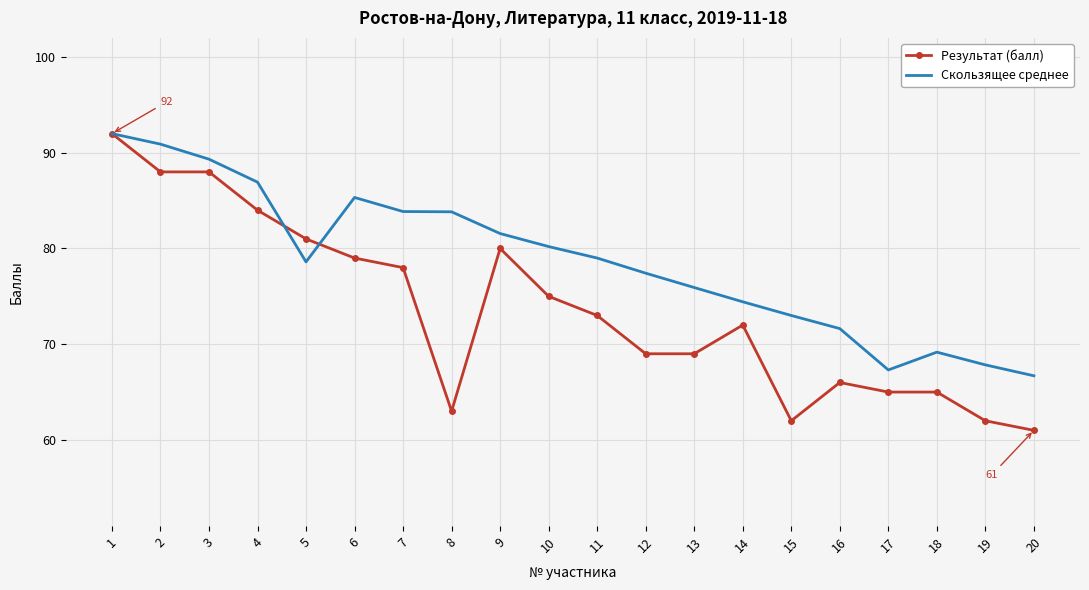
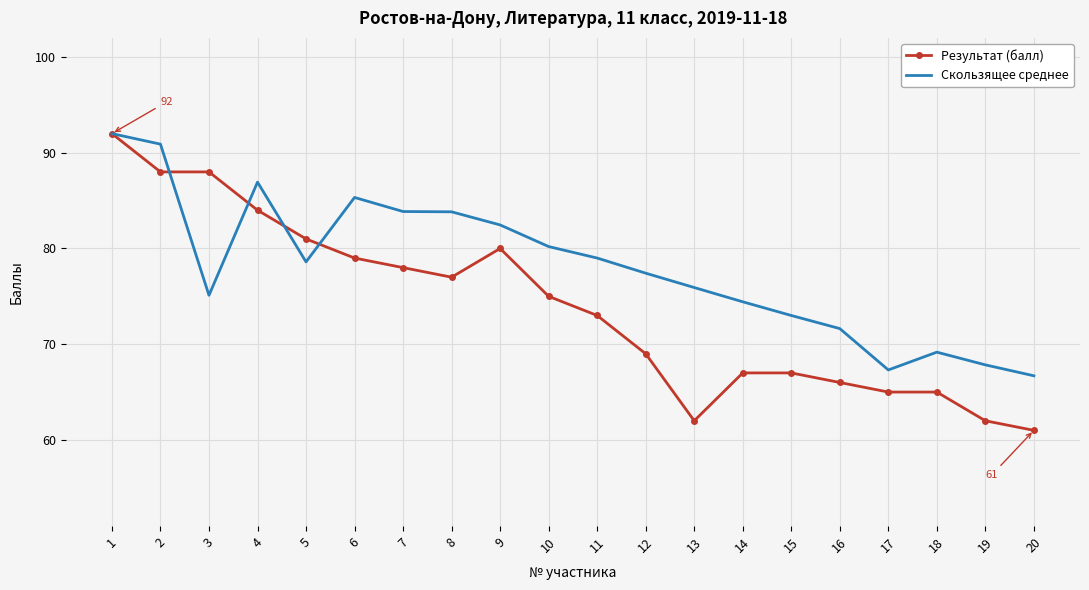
Скользящее среднее, 3: 89 -> 75
Результат (балл), 8: 63 -> 77
Скользящее среднее, 9: 81.6 -> 82.5
Результат (балл), 13: 69 -> 62
Результат (балл), 14: 72 -> 67
Результат (балл), 15: 62 -> 67
